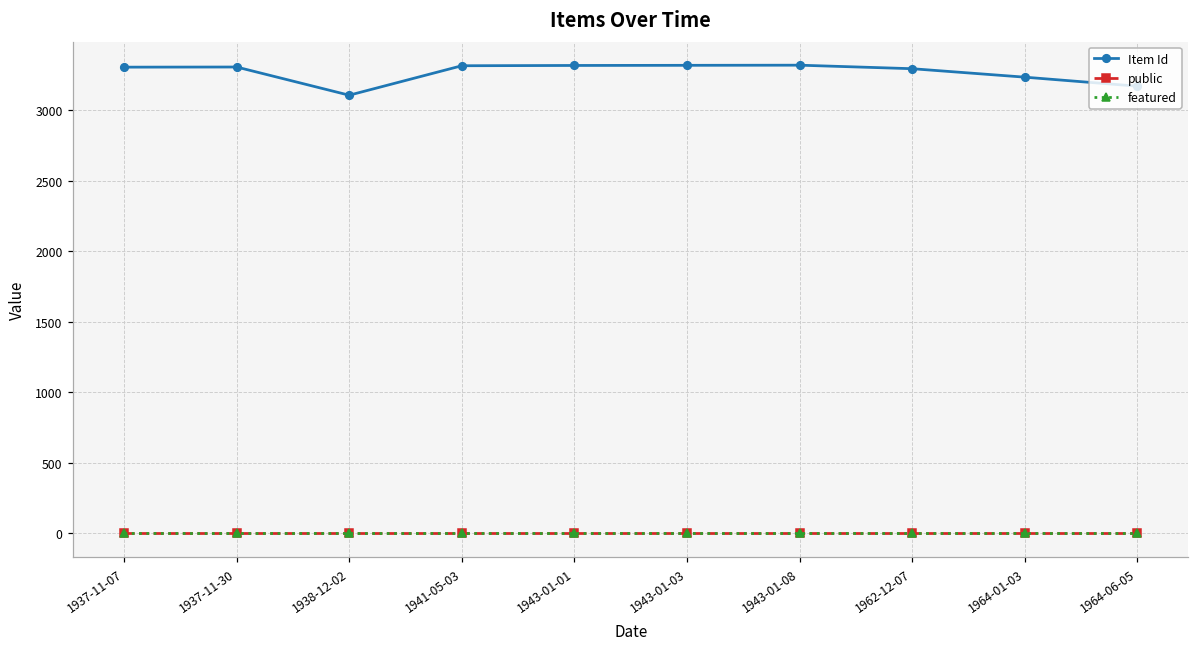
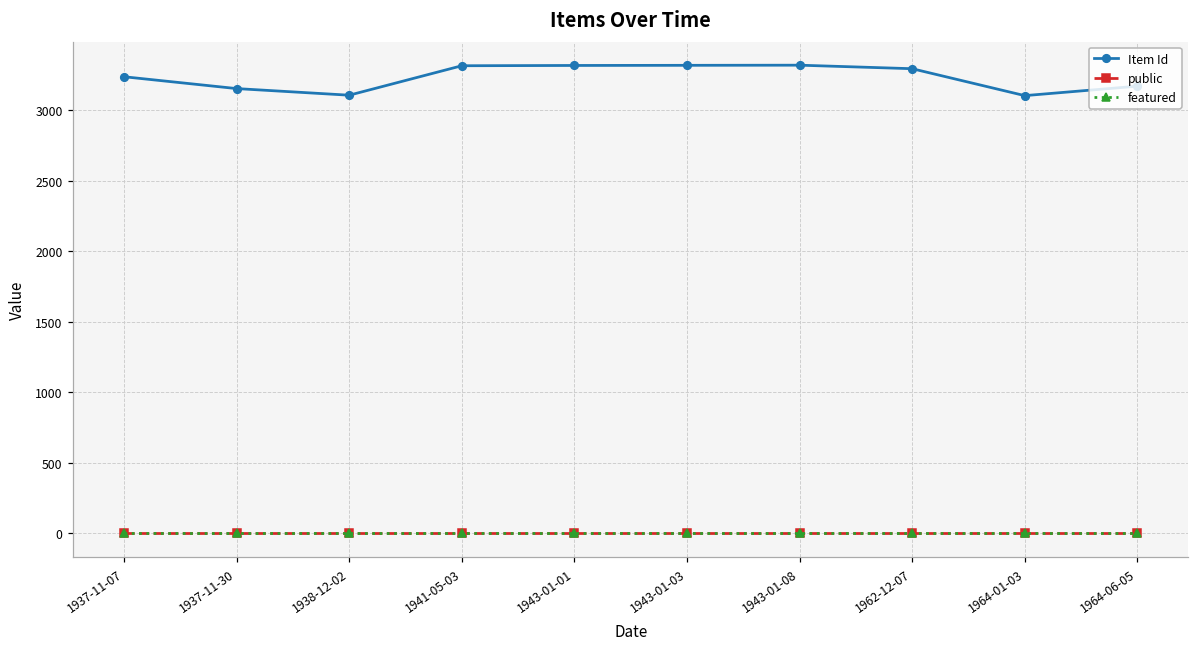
Item Id, 1937-11-07: 3310 -> 3240
Item Id, 1937-11-30: 3310 -> 3150
Item Id, 1964-01-03: 3240 -> 3100
